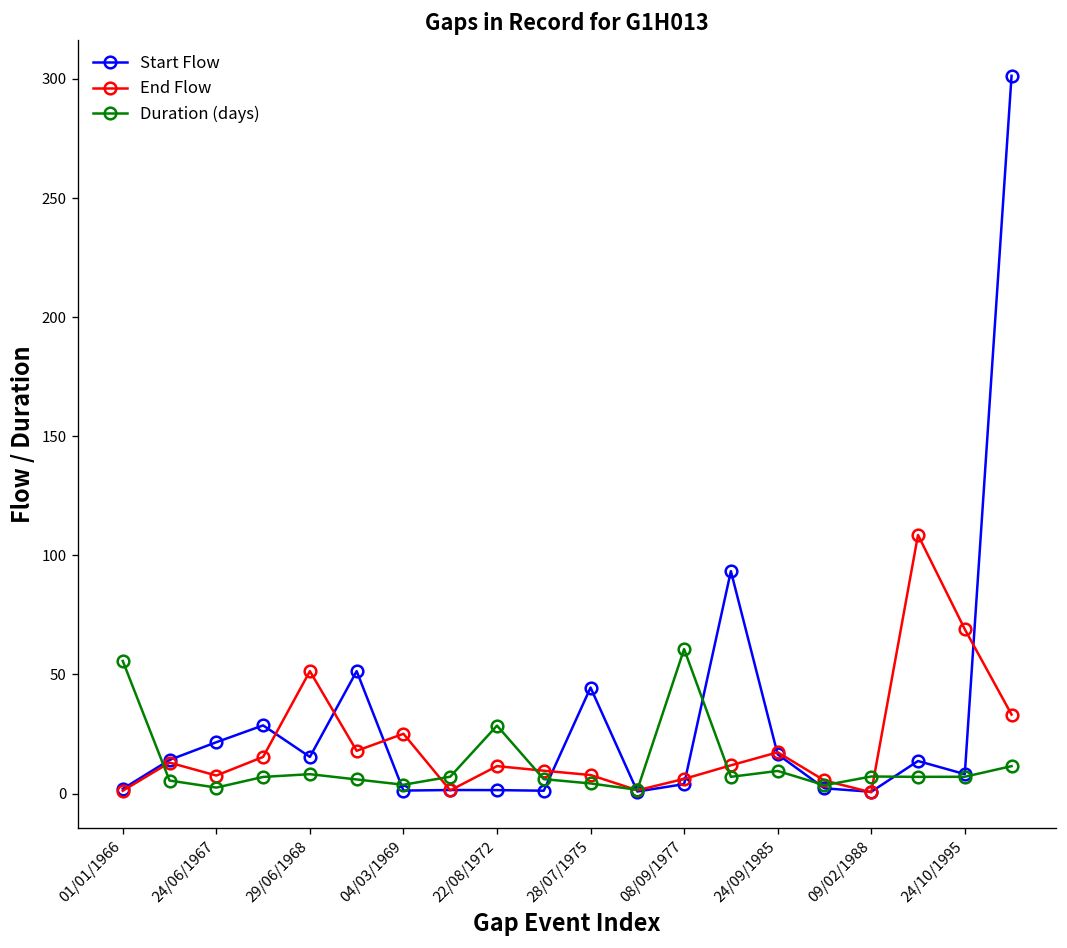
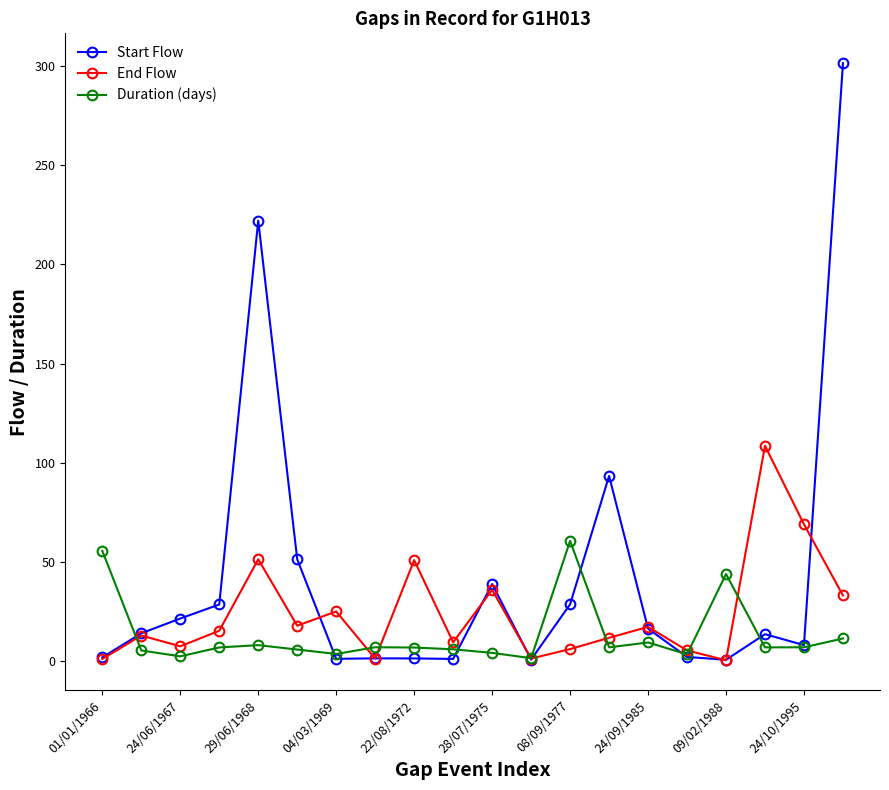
Start Flow, 29/06/1968: 15 -> 222
End Flow, 22/08/1972: 11 -> 51
Duration (days), 22/08/1972: 29 -> 7
Start Flow, 28/07/1975: 44 -> 39
End Flow, 28/07/1975: 8 -> 36
Start Flow, 08/09/1977: 4 -> 29
Duration (days), 09/02/1988: 7 -> 44
